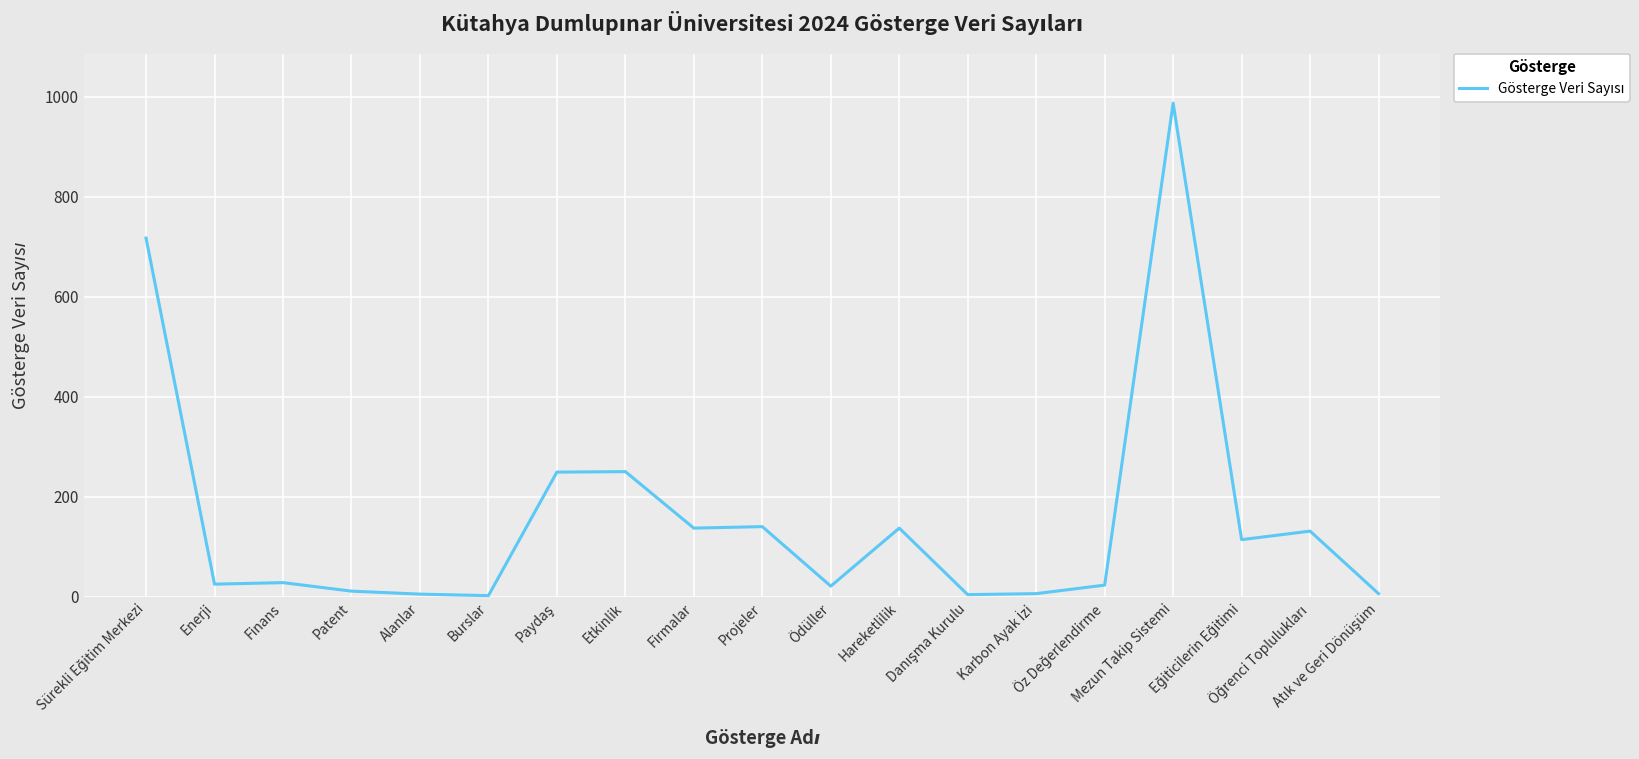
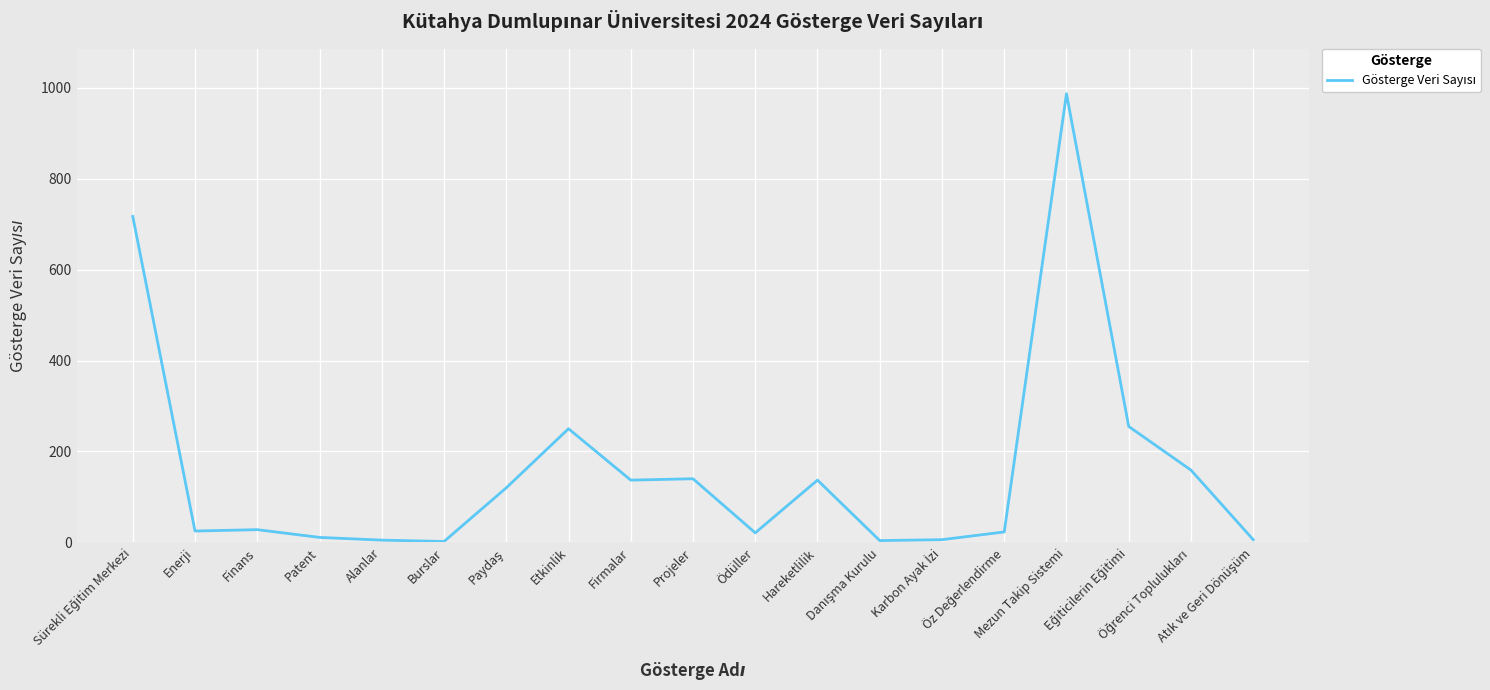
Paydaş: 250 -> 120
Eğiticilerin Eğitimi: 110 -> 260
Öğrenci Toplulukları: 130 -> 160
